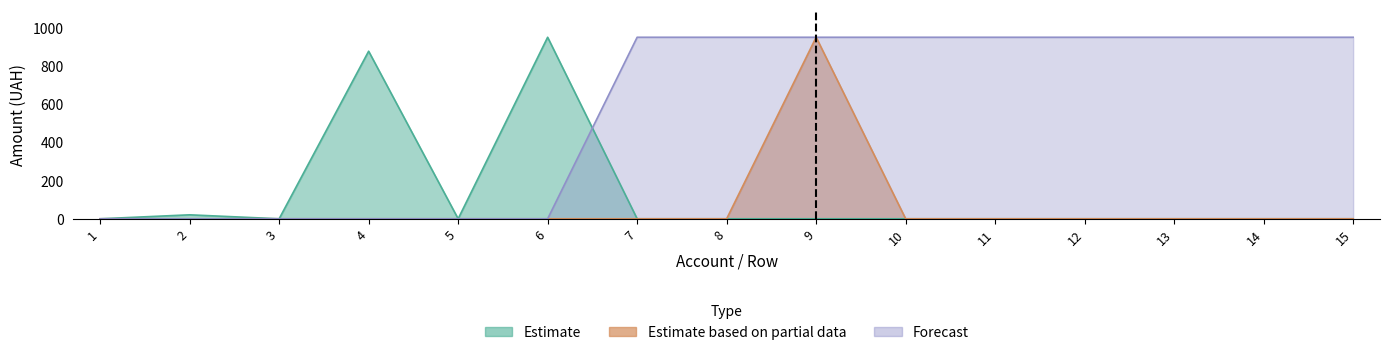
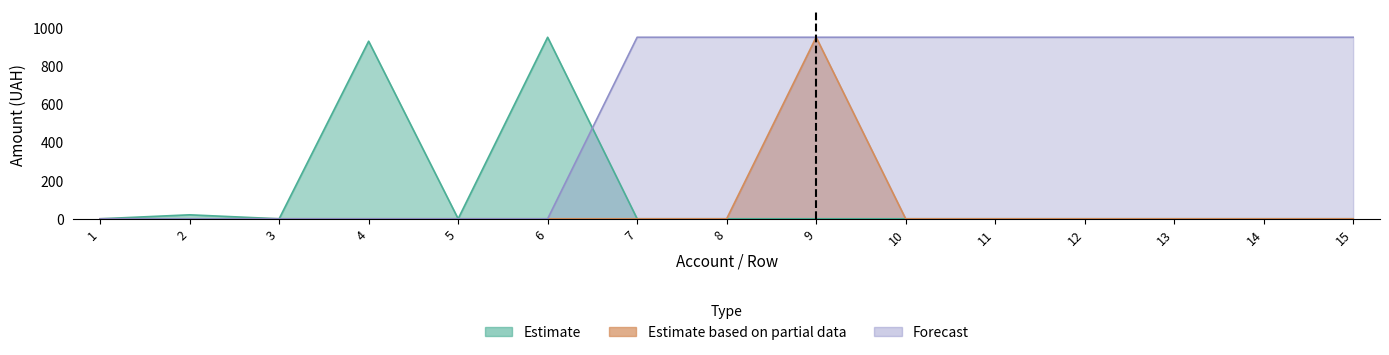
Estimate, 4: 880 -> 930
